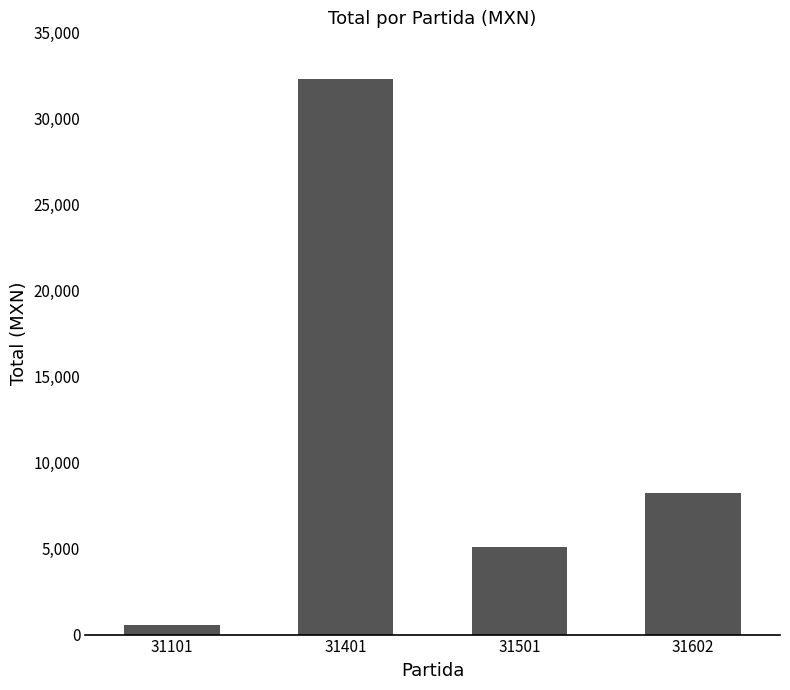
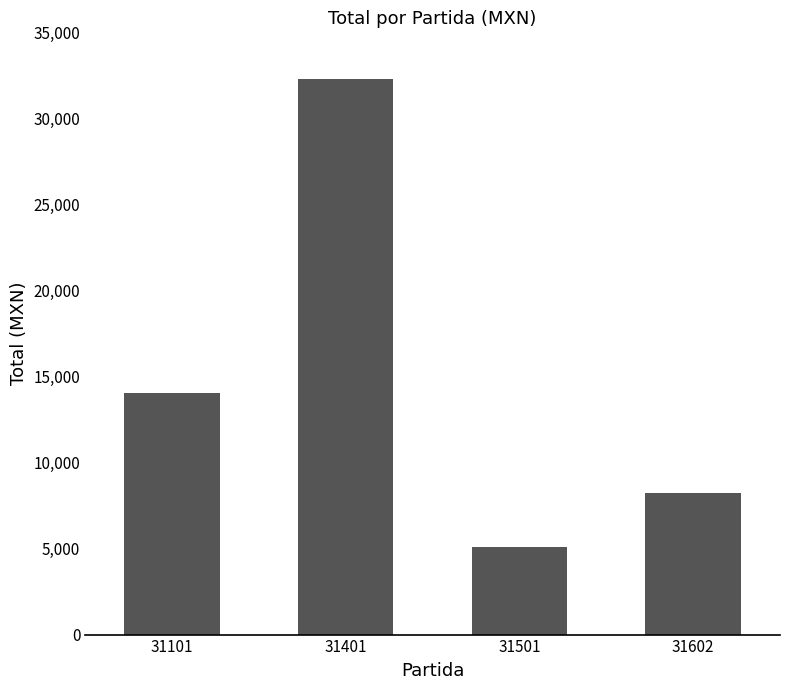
31101: 600 -> 14,100
